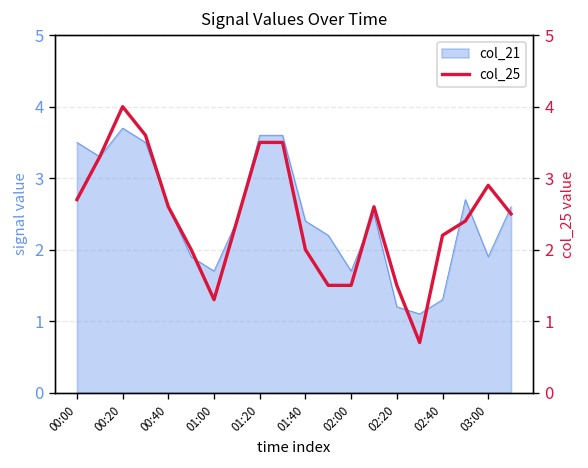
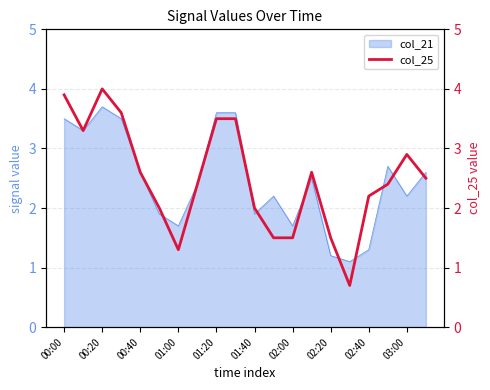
col_21, 01:40: 2.4 -> 1.9
col_21, 03:00: 1.9 -> 2.2
col_25, 00:00: 2.7 -> 3.9
